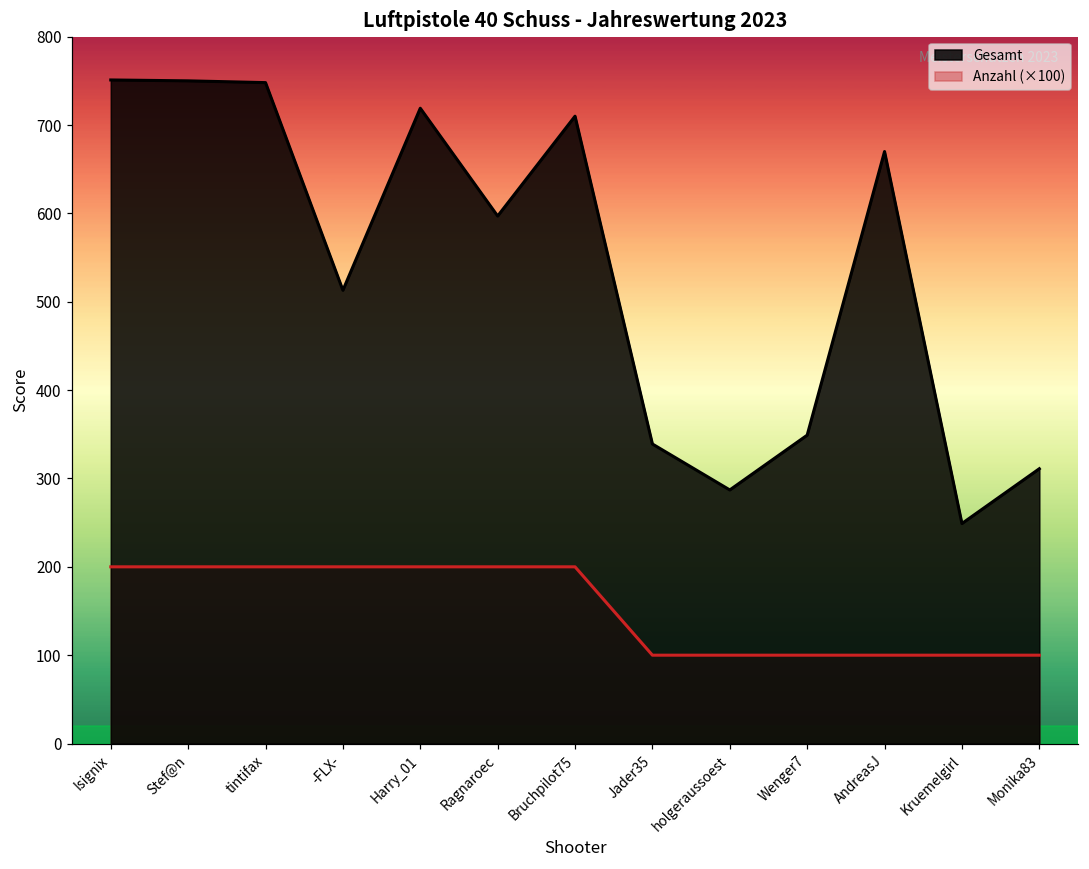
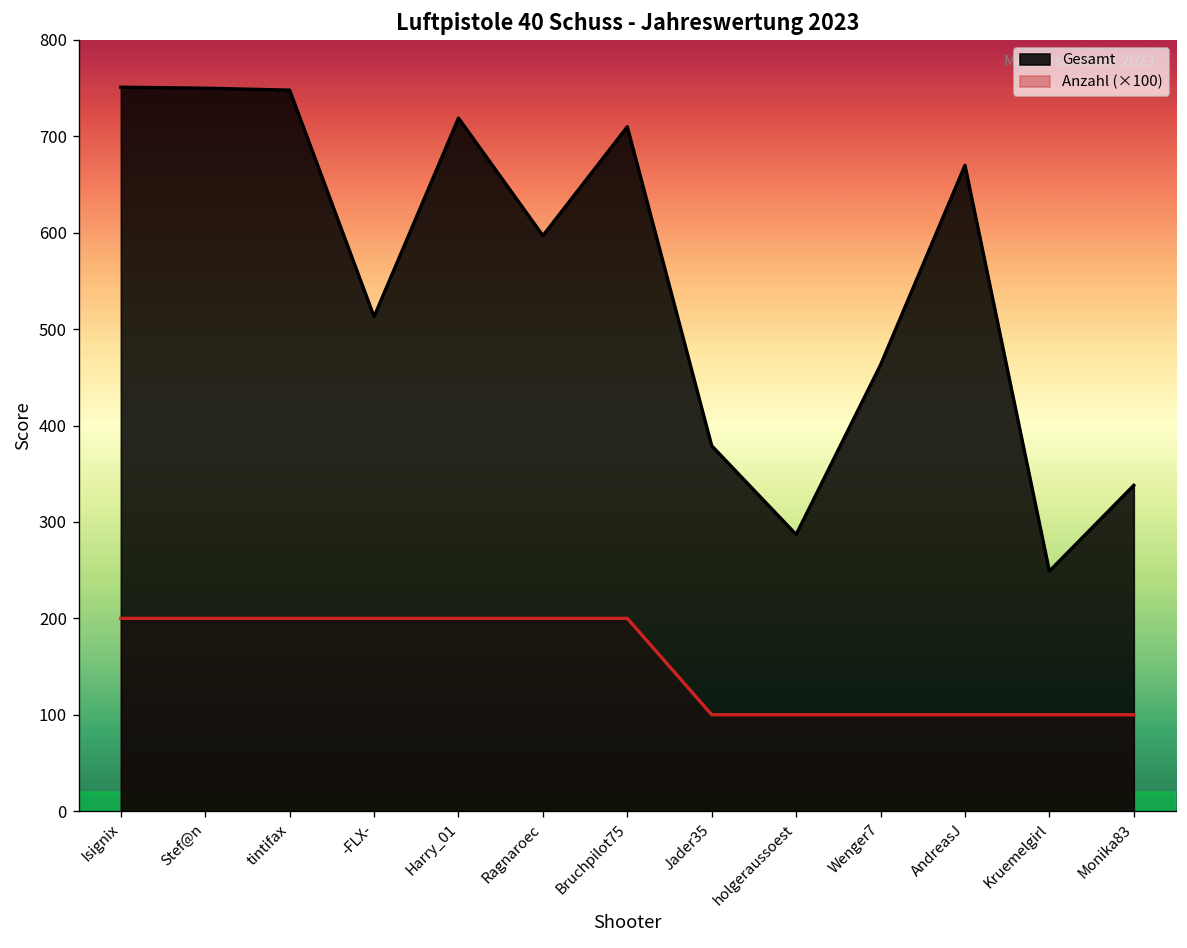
Gesamt, Jader35: 340 -> 380
Gesamt, Wenger7: 350 -> 460
Gesamt, Monika83: 310 -> 340
